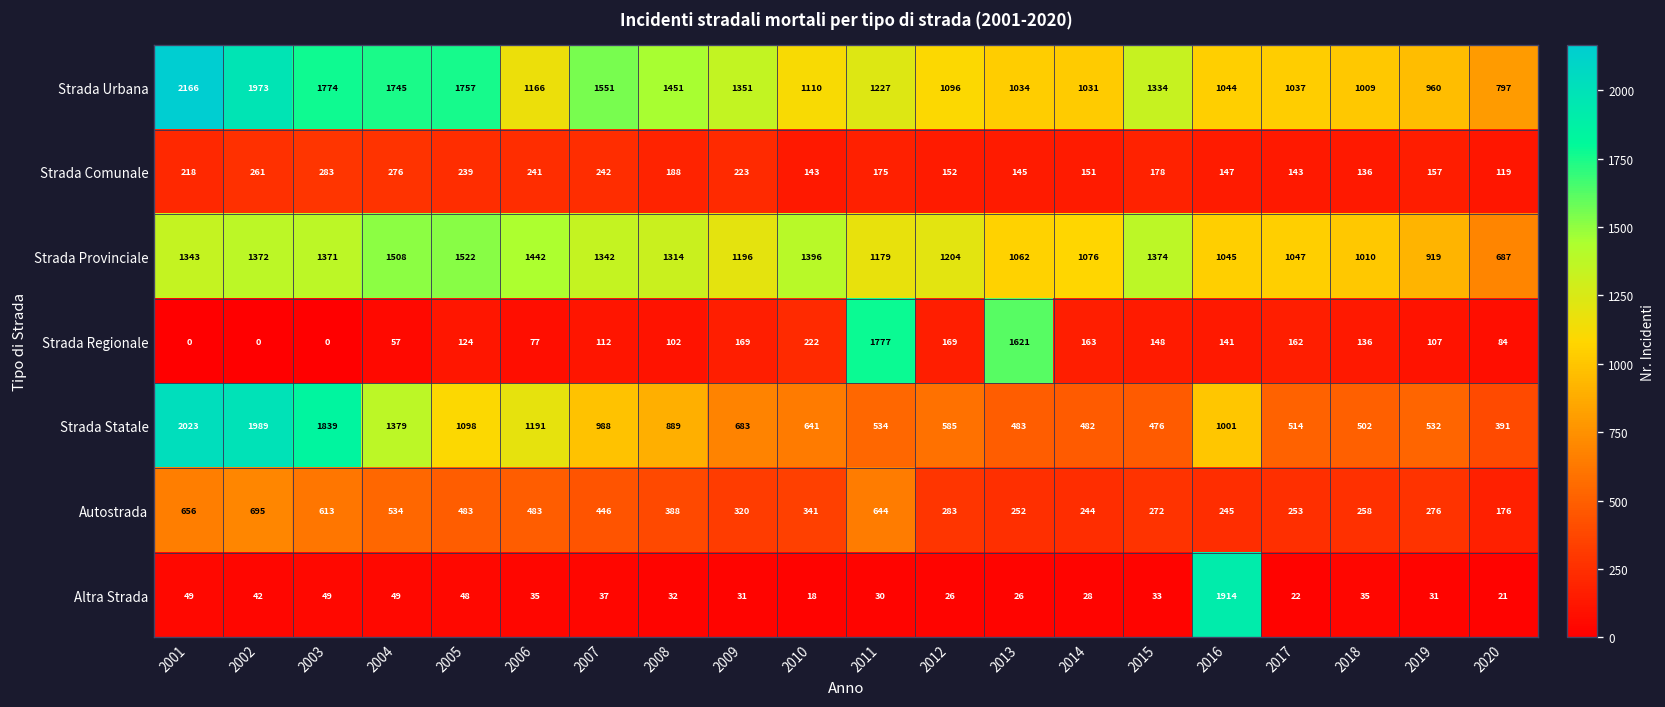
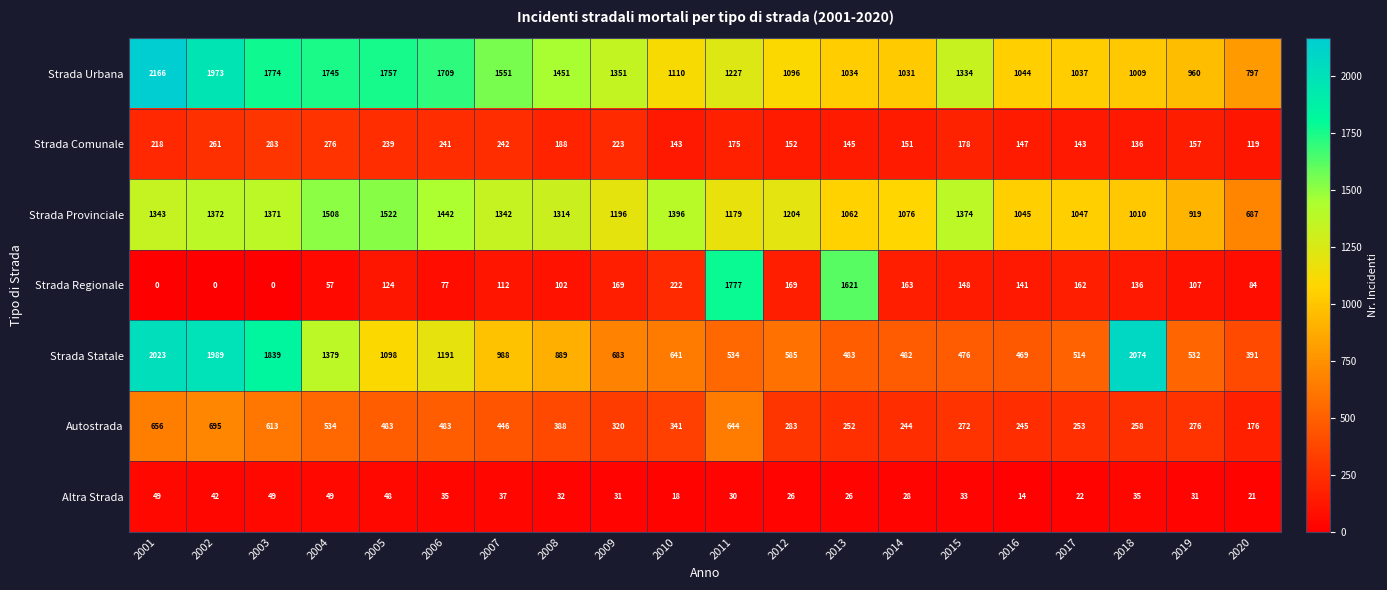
Strada Urbana, 2006: 1166 -> 1709
Strada Statale, 2016: 1001 -> 469
Strada Statale, 2018: 502 -> 2074
Altra Strada, 2016: 1914 -> 14
